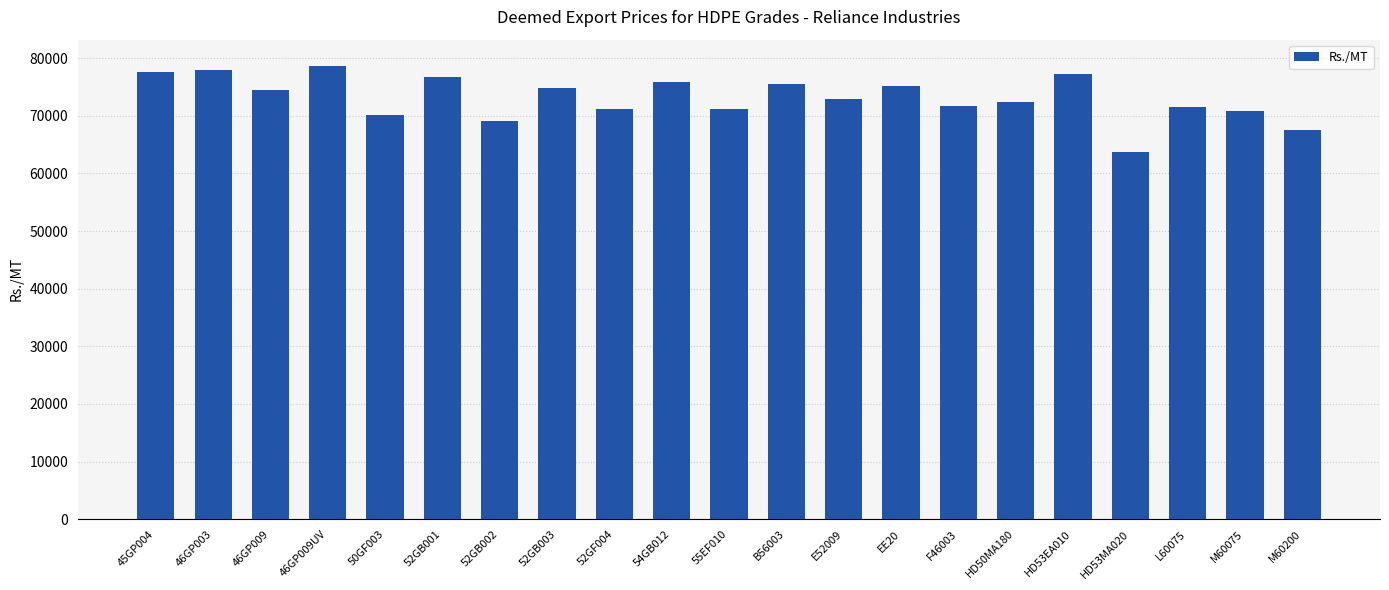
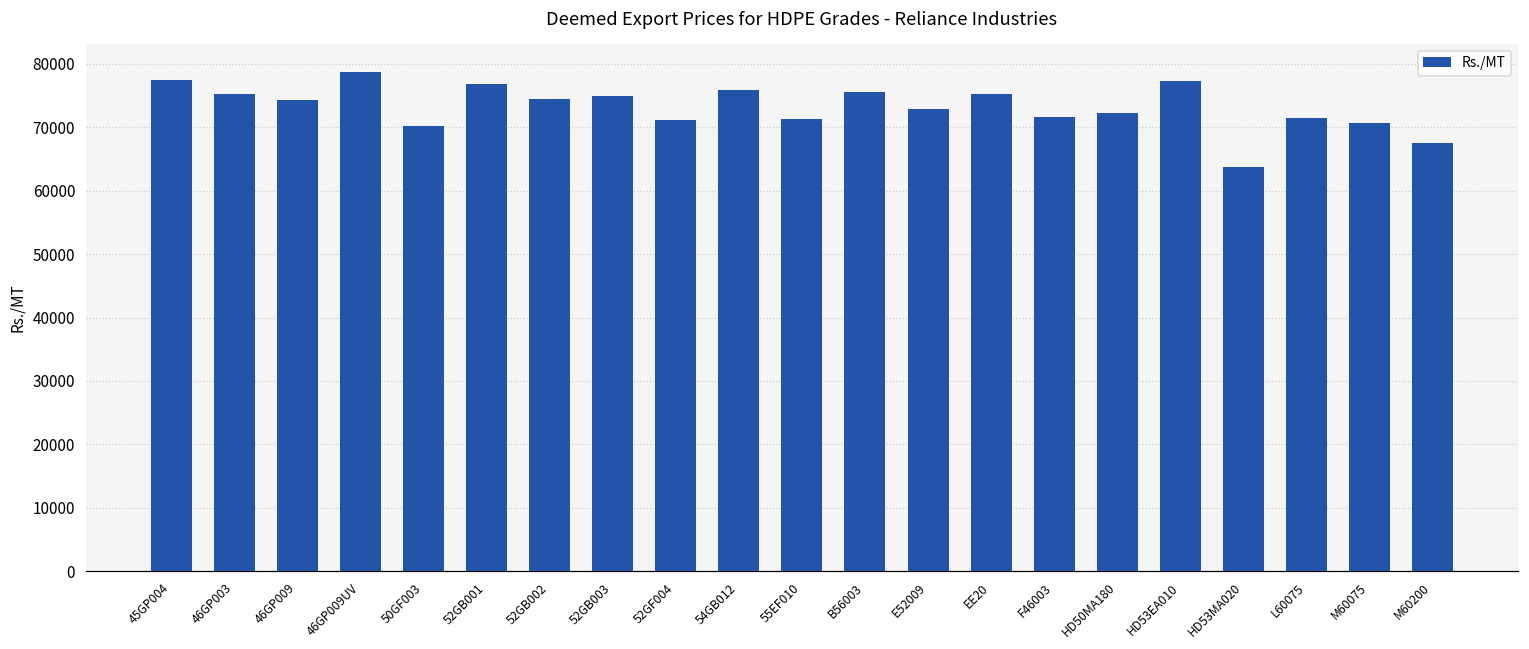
46GP003: 78000 -> 75000
52GB002: 69000 -> 74000
